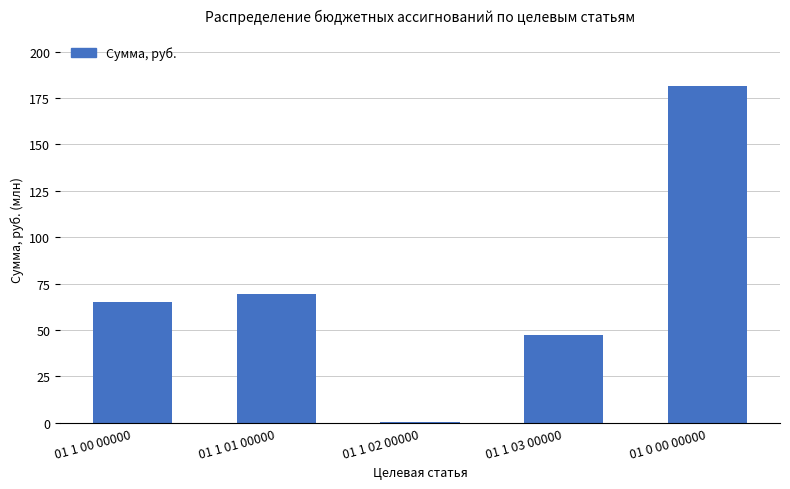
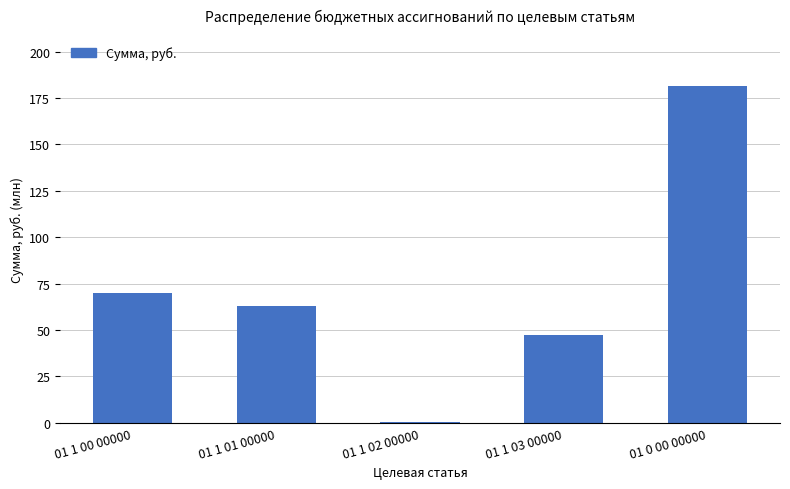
01 1 00 00000: 65 -> 70
01 1 01 00000: 70 -> 63
